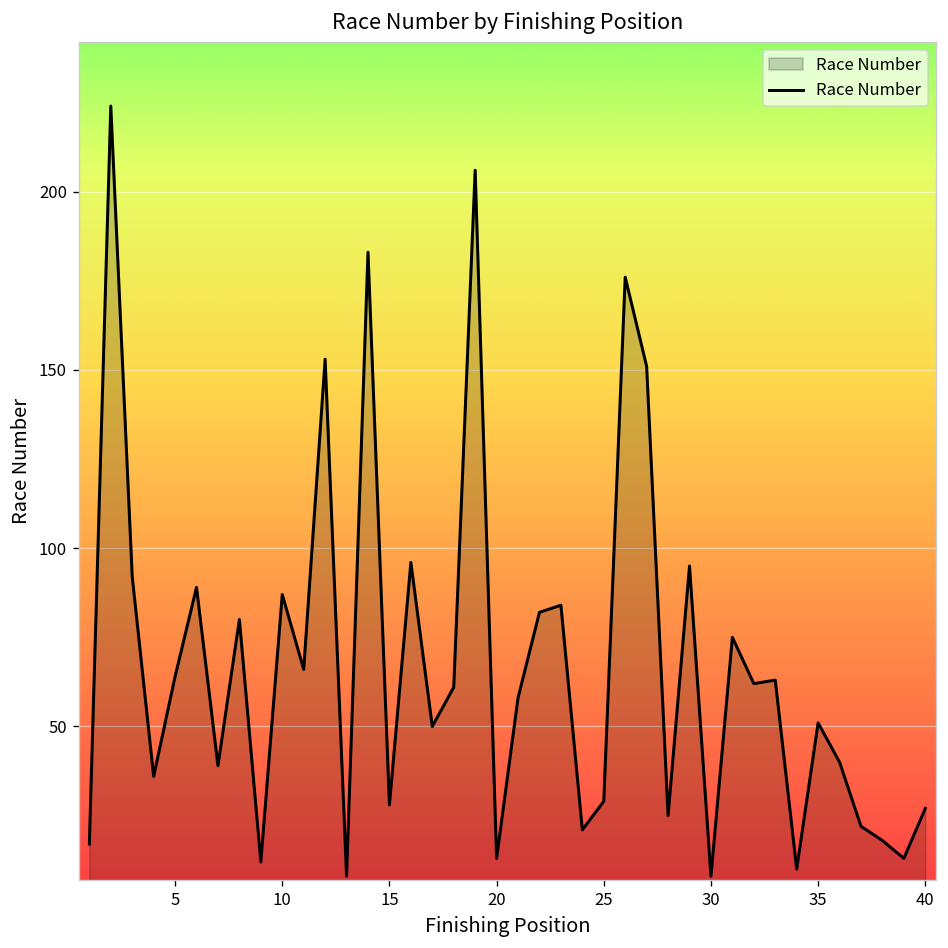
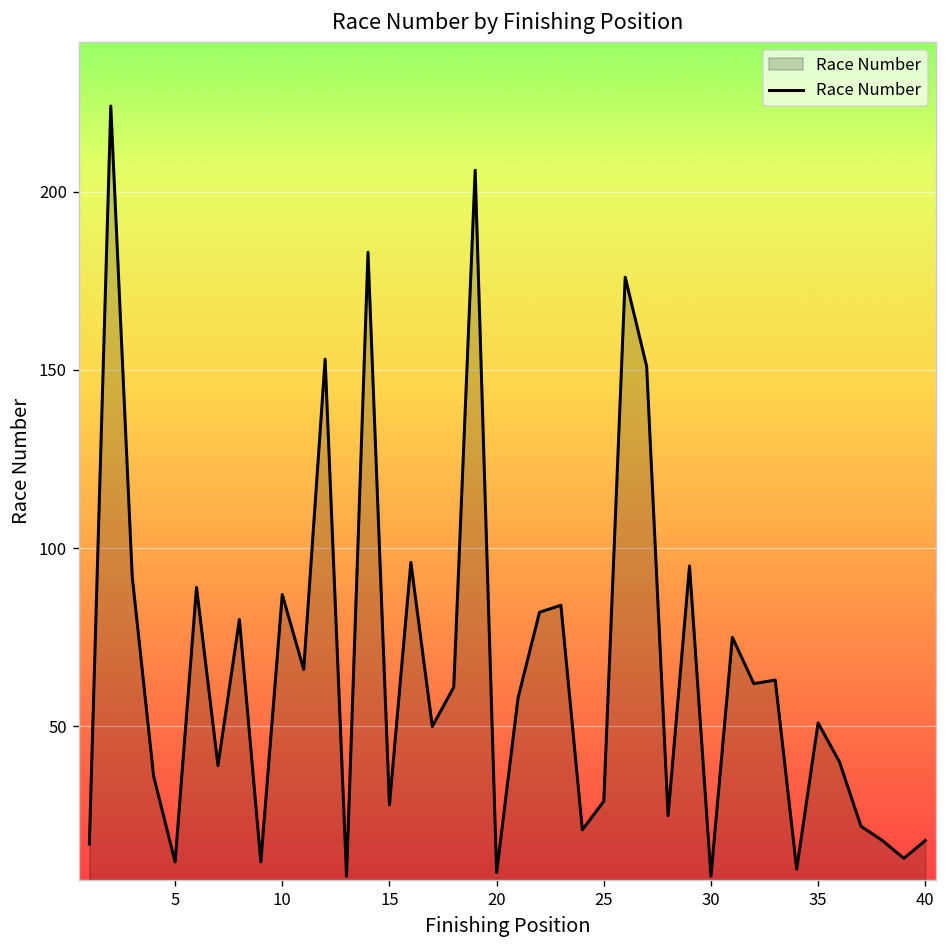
5: 64 -> 12
20: 13 -> 9
40: 27 -> 18
